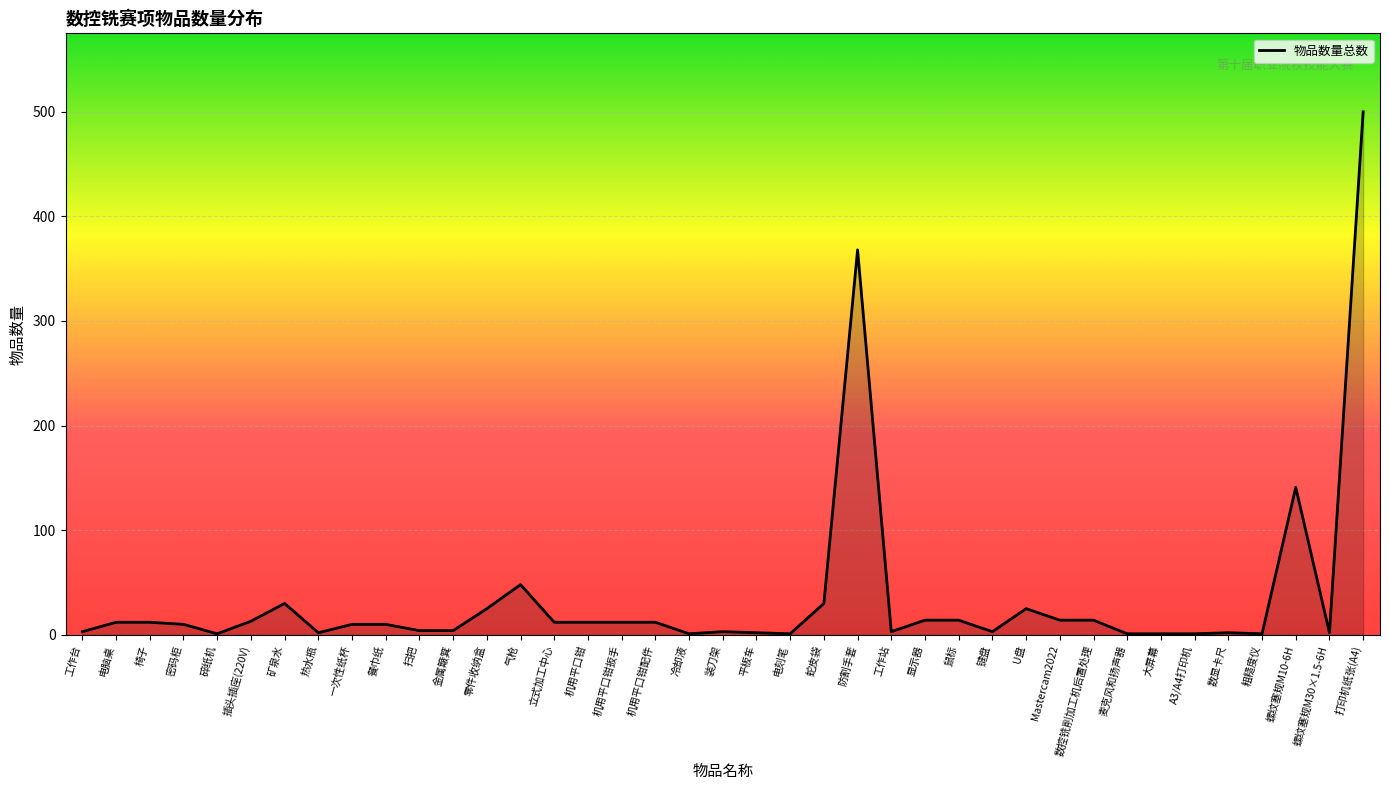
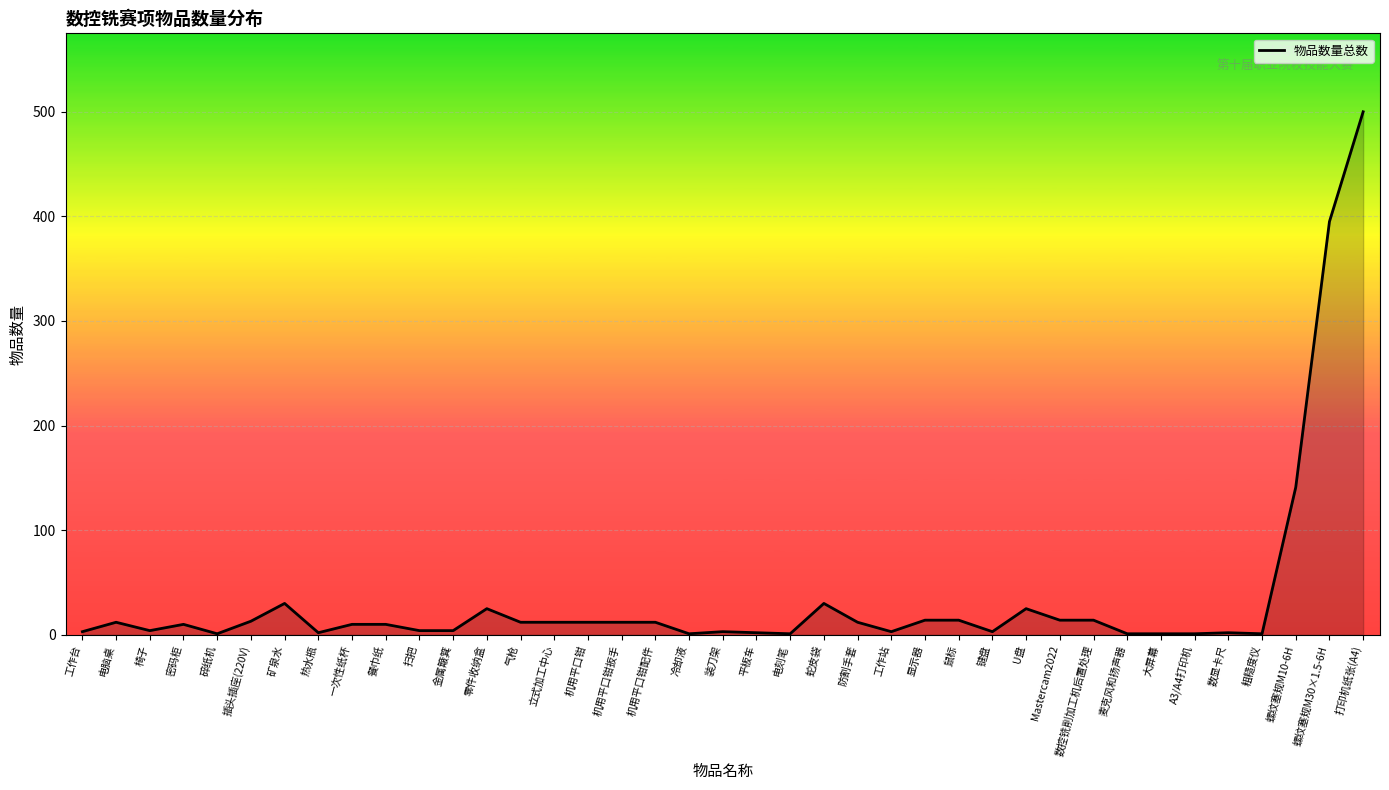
椅子: 12 -> 4
气枪: 48 -> 12
防割手套: 368 -> 12
螺纹塞规M30×1.5-6H: 2 -> 395
